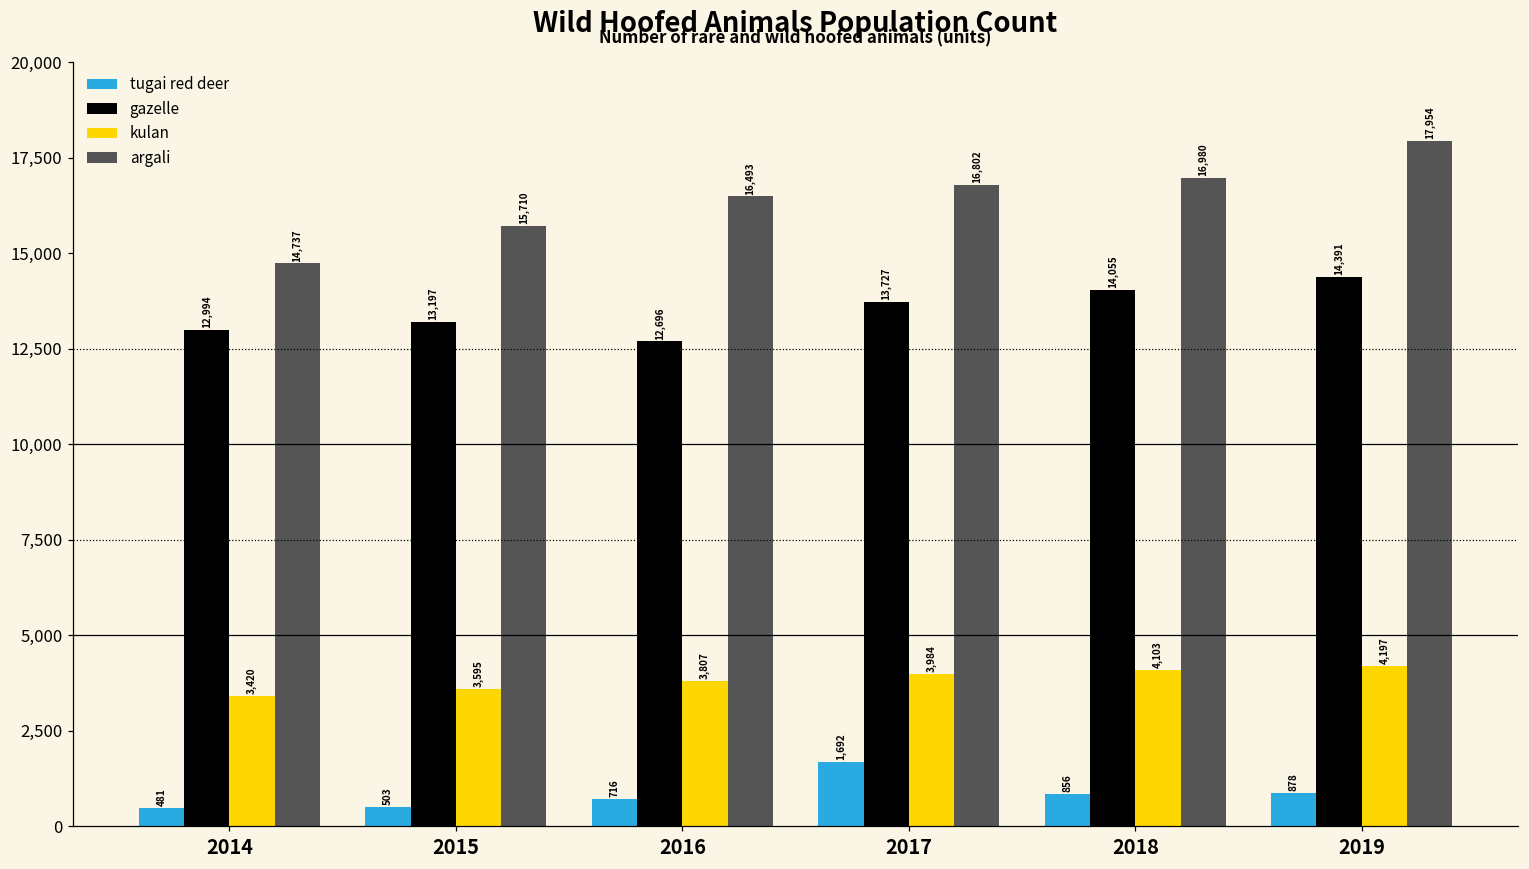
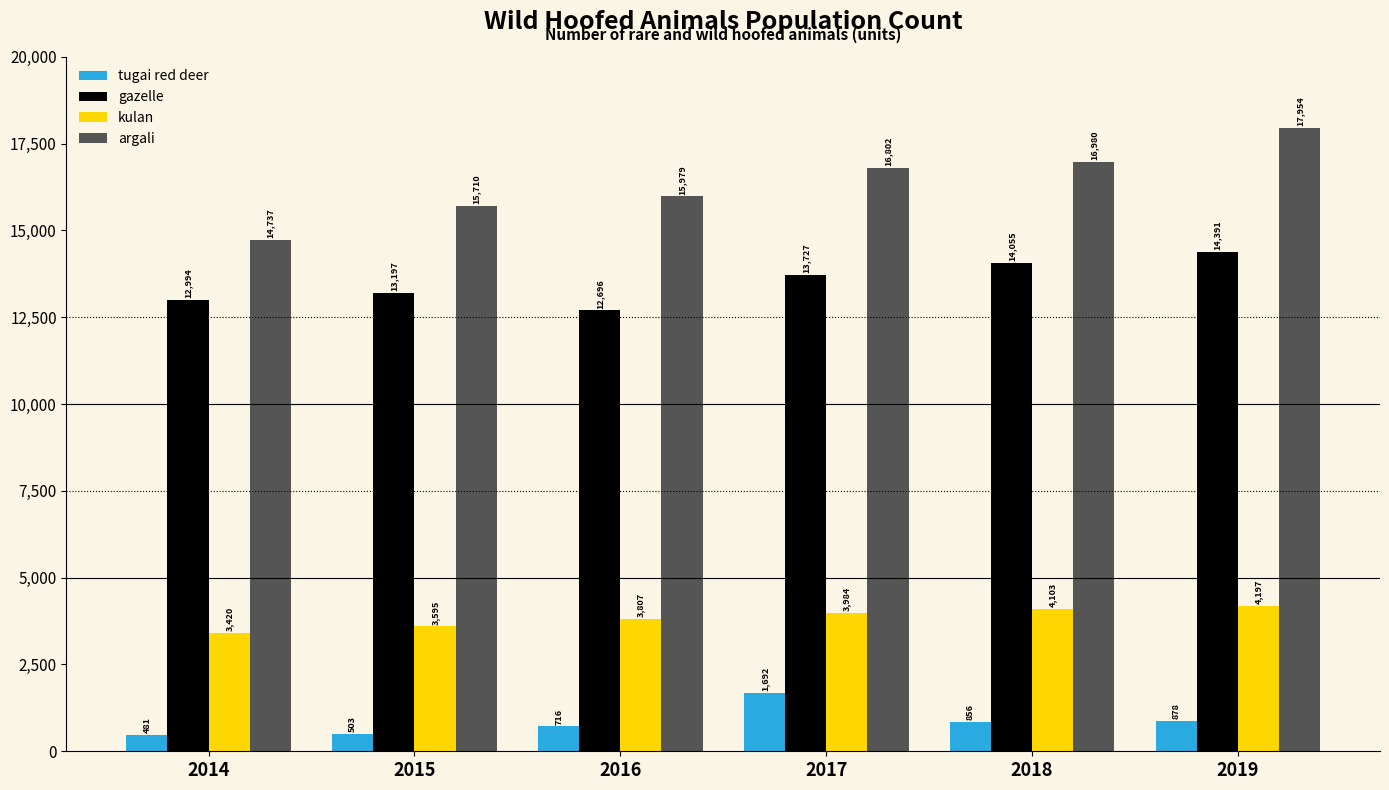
argali, 2016: 16,493 -> 15,979
